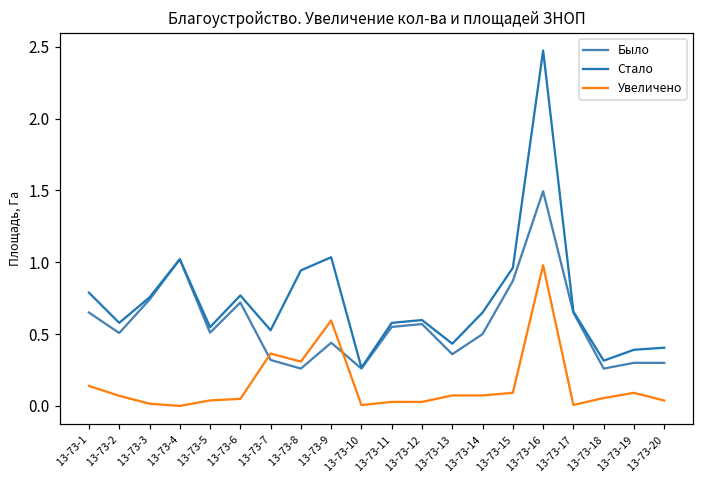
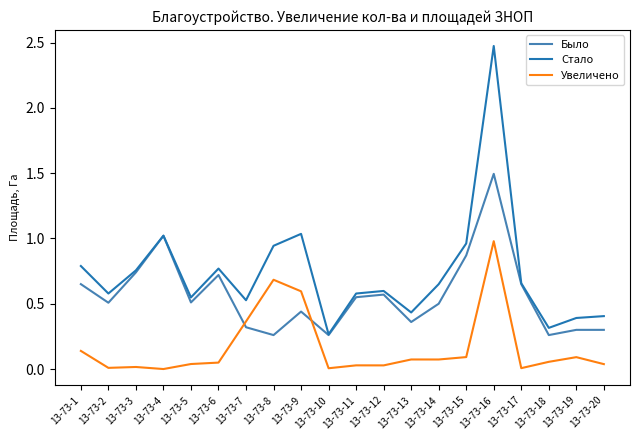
Увеличено, 13-73-2: 0.07 -> 0.01
Увеличено, 13-73-8: 0.31 -> 0.68
